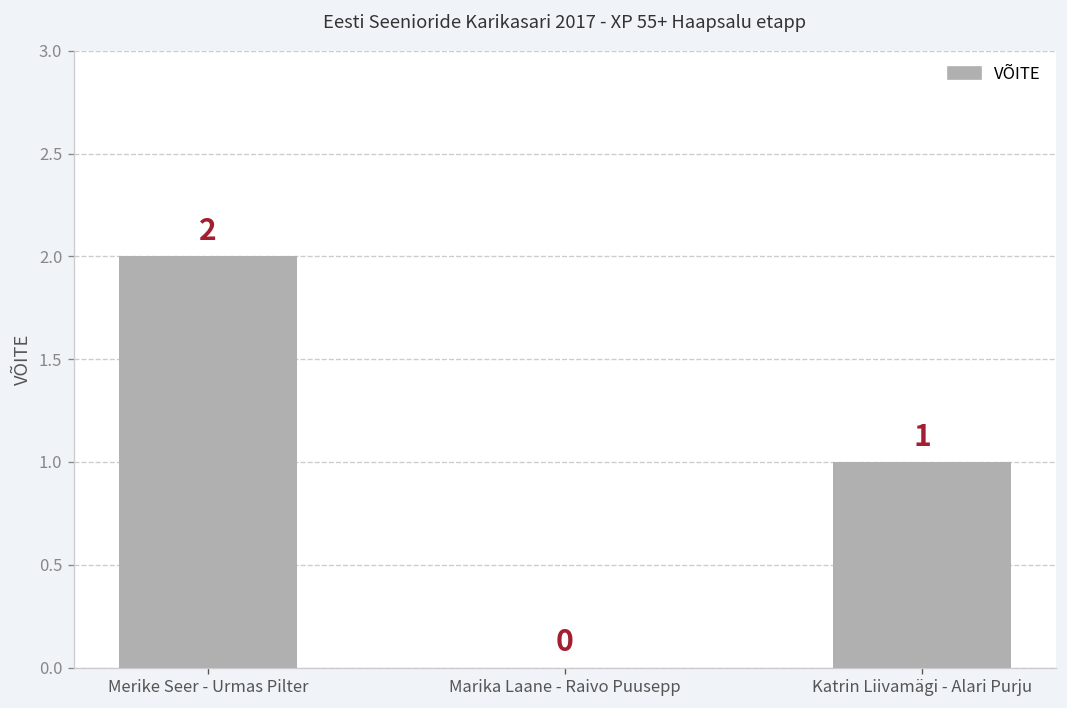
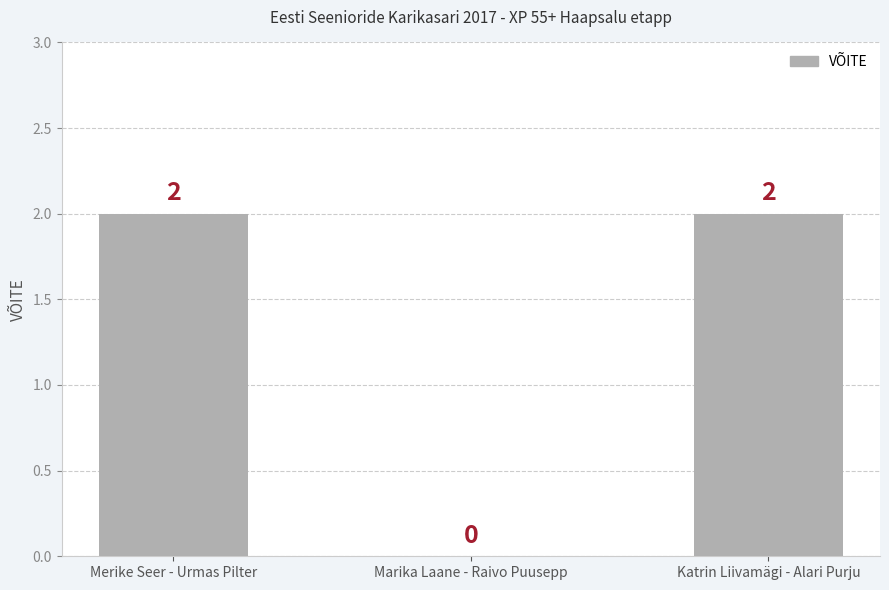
Katrin Liivamägi - Alari Purju: 1 -> 2
